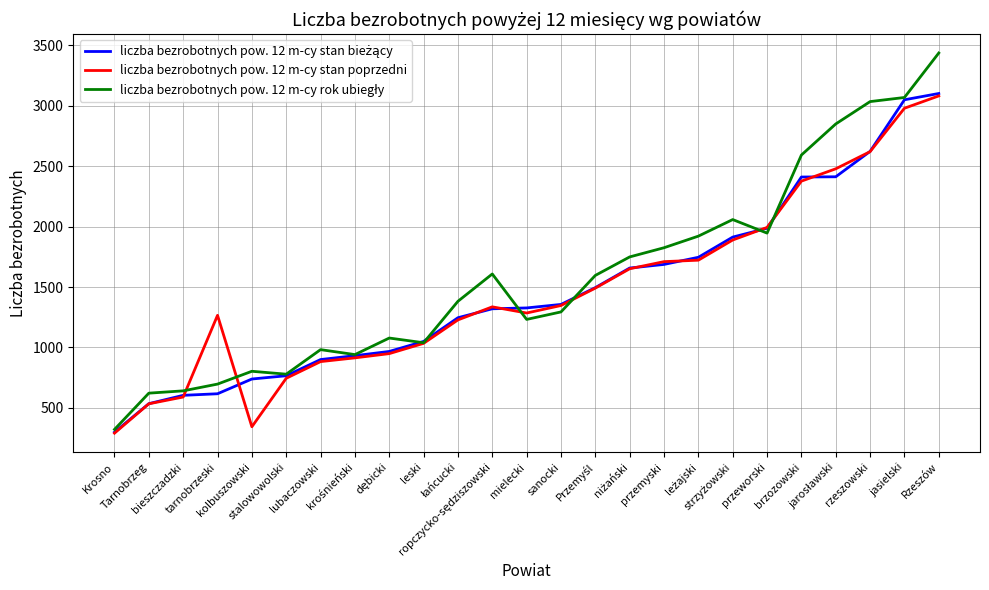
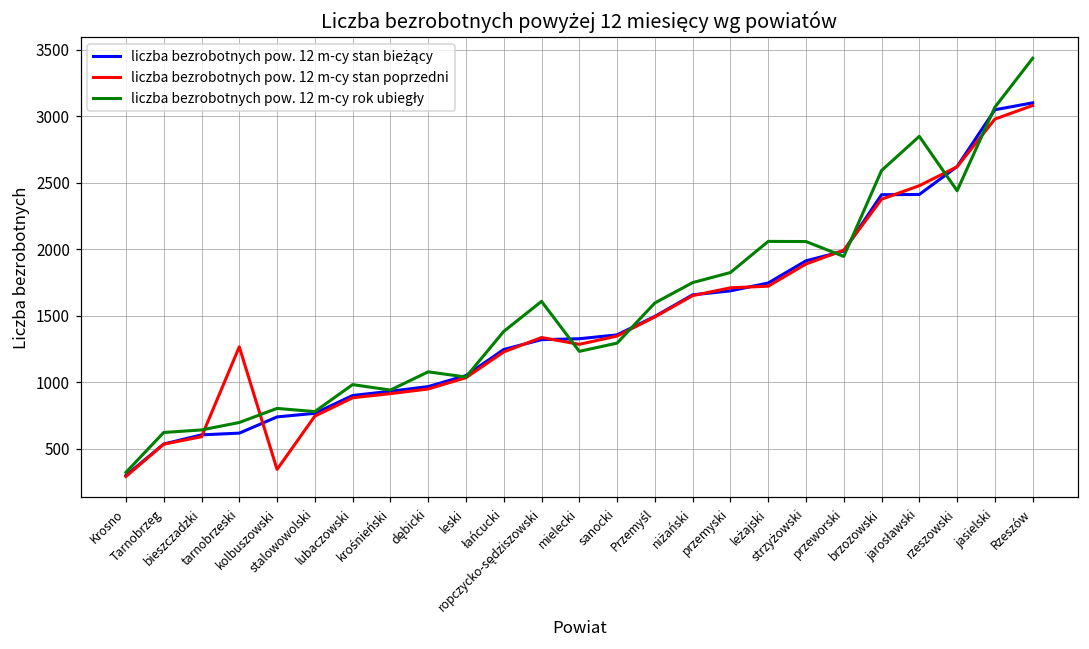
liczba bezrobotnych pow. 12 m-cy rok ubiegły, leżajski: 1920 -> 2060
liczba bezrobotnych pow. 12 m-cy rok ubiegły, rzeszowski: 3030 -> 2440
